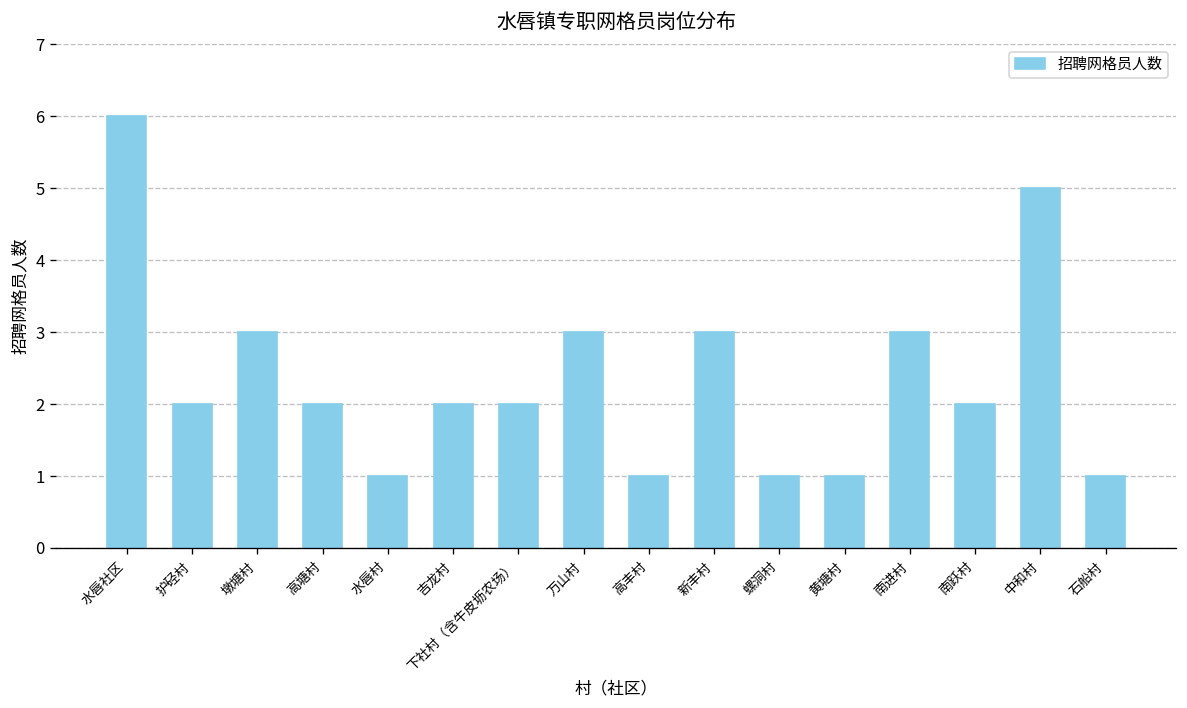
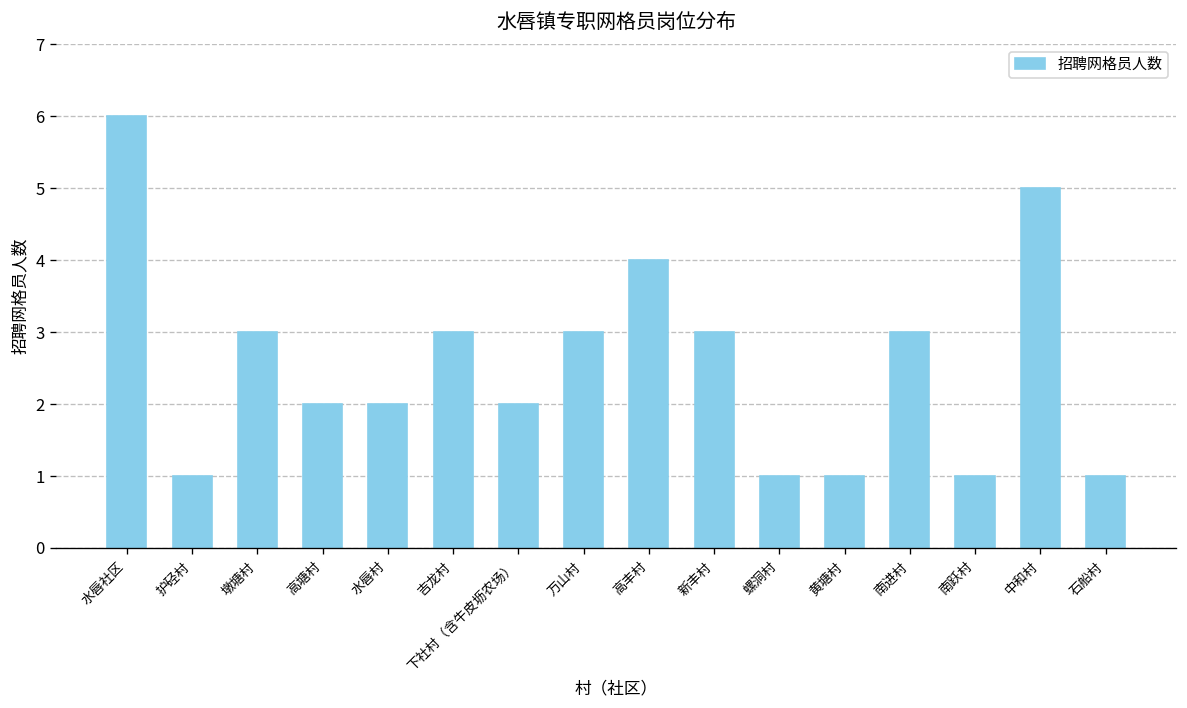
护硁村: 2 -> 1
水唇村: 1 -> 2
吉龙村: 2 -> 3
高丰村: 1 -> 4
南跃村: 2 -> 1
